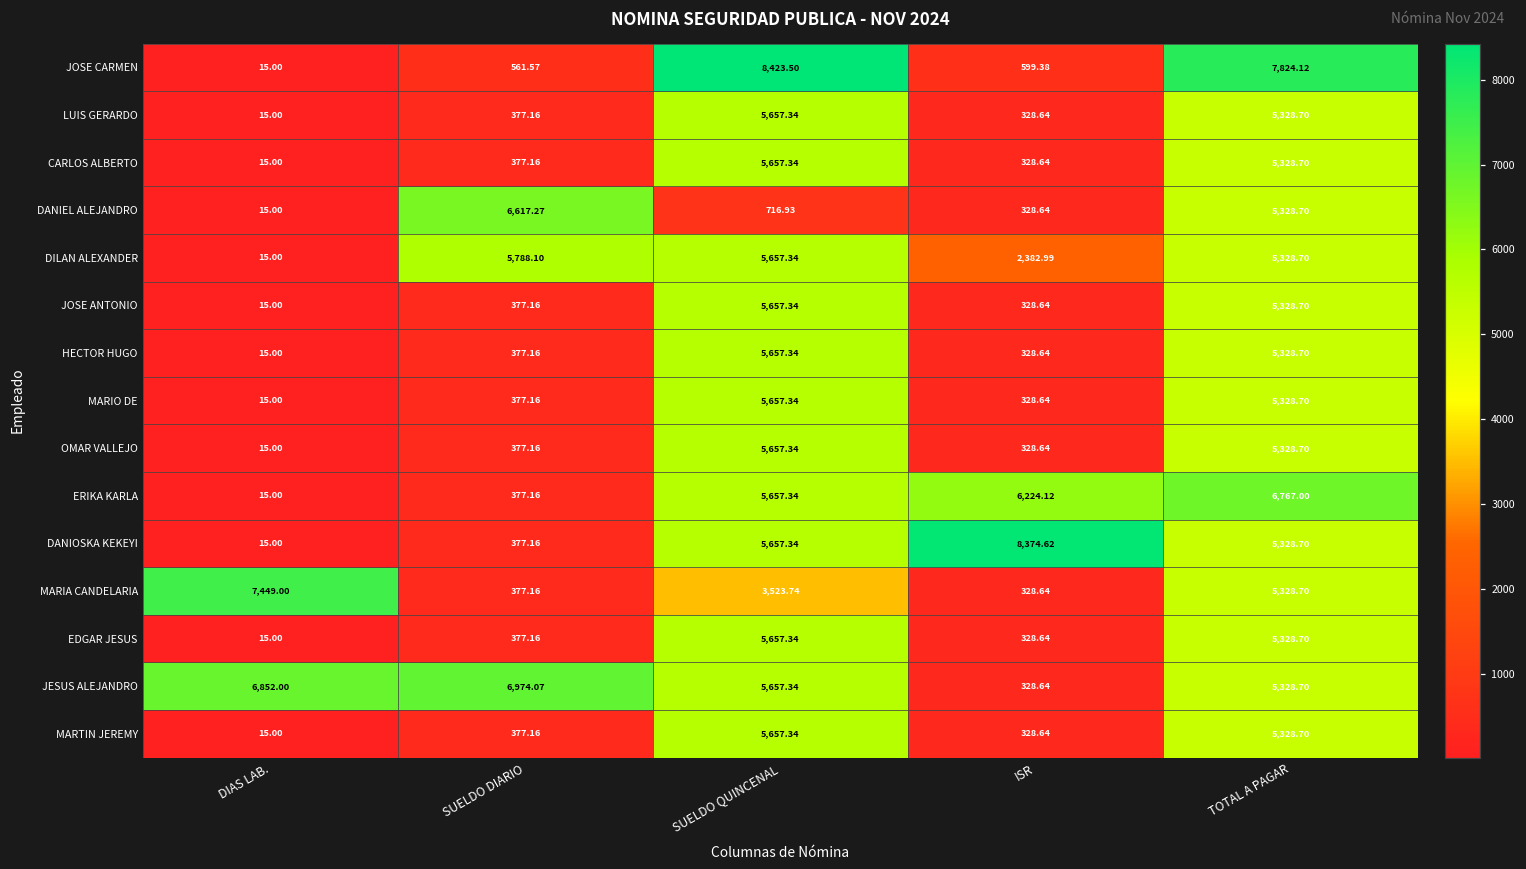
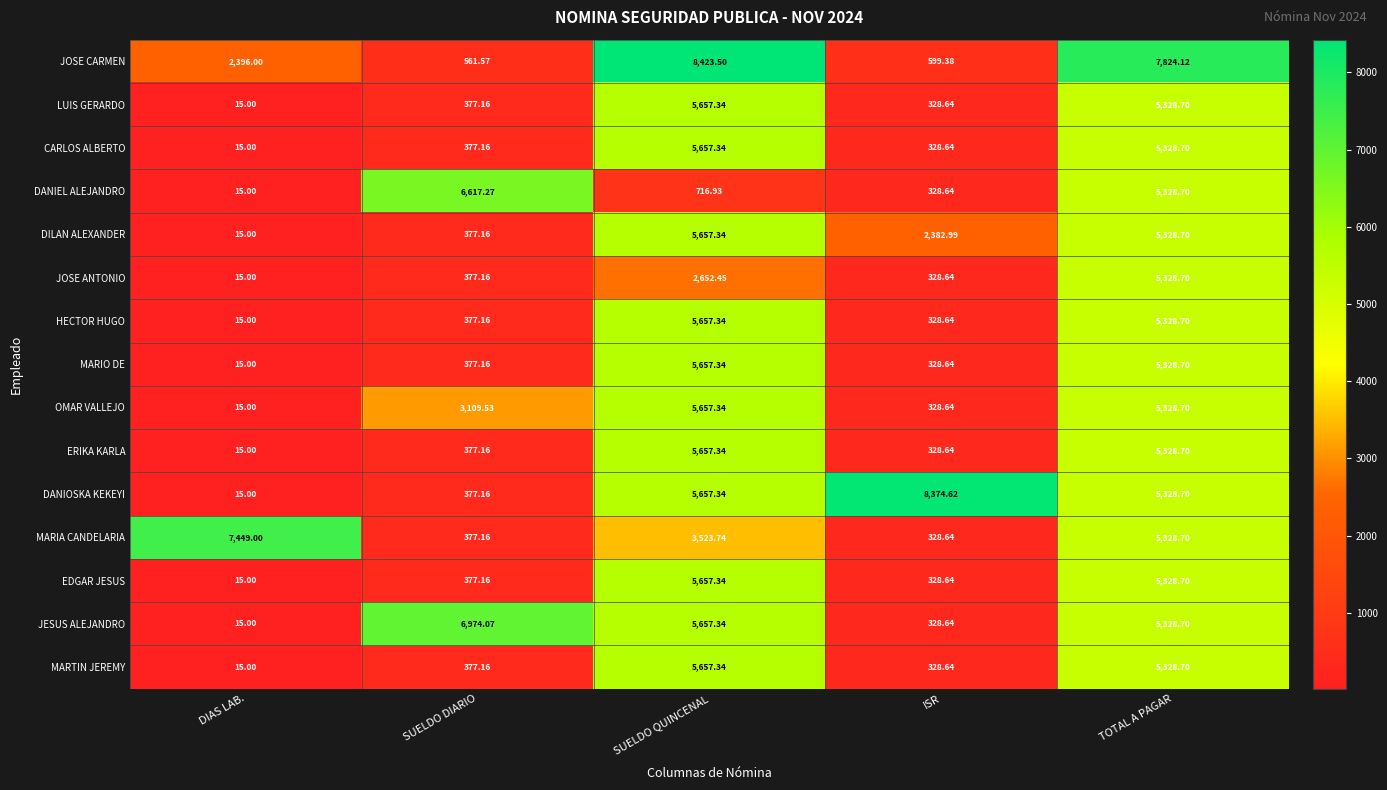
JOSE CARMEN, DIAS LAB.: 15.00 -> 2,396.00
DILAN ALEXANDER, SUELDO DIARIO: 5,788.10 -> 377.16
JOSE ANTONIO, SUELDO QUINCENAL: 5,657.34 -> 2,652.45
OMAR VALLEJO, SUELDO DIARIO: 377.16 -> 3,109.53
ERIKA KARLA, ISR: 6,224.12 -> 328.64
ERIKA KARLA, TOTAL A PAGAR: 6,767.00 -> 5,328.70
JESUS ALEJANDRO, DIAS LAB.: 6,852.00 -> 15.00
